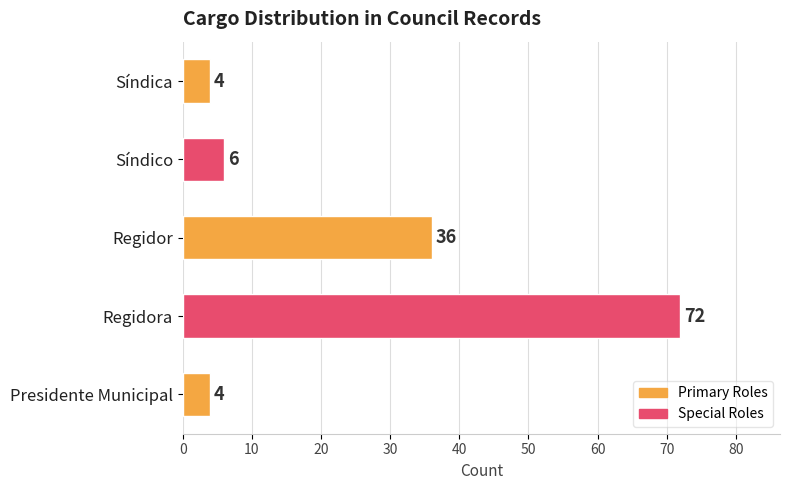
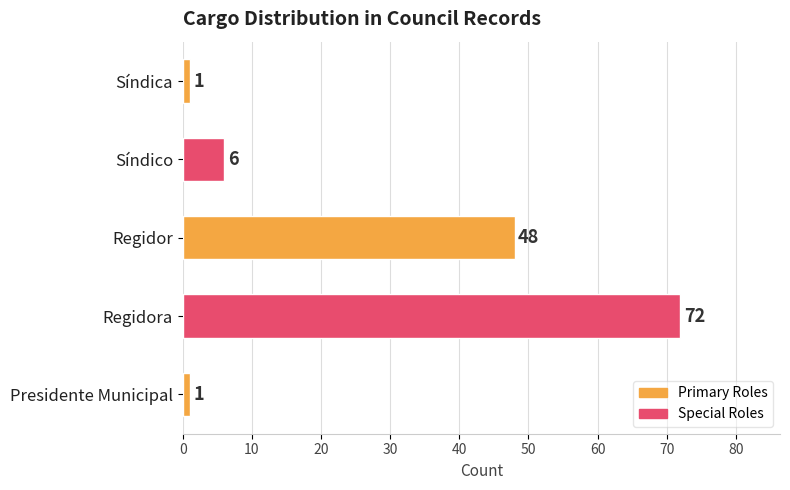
Síndica: 4 -> 1
Regidor: 36 -> 48
Presidente Municipal: 4 -> 1
